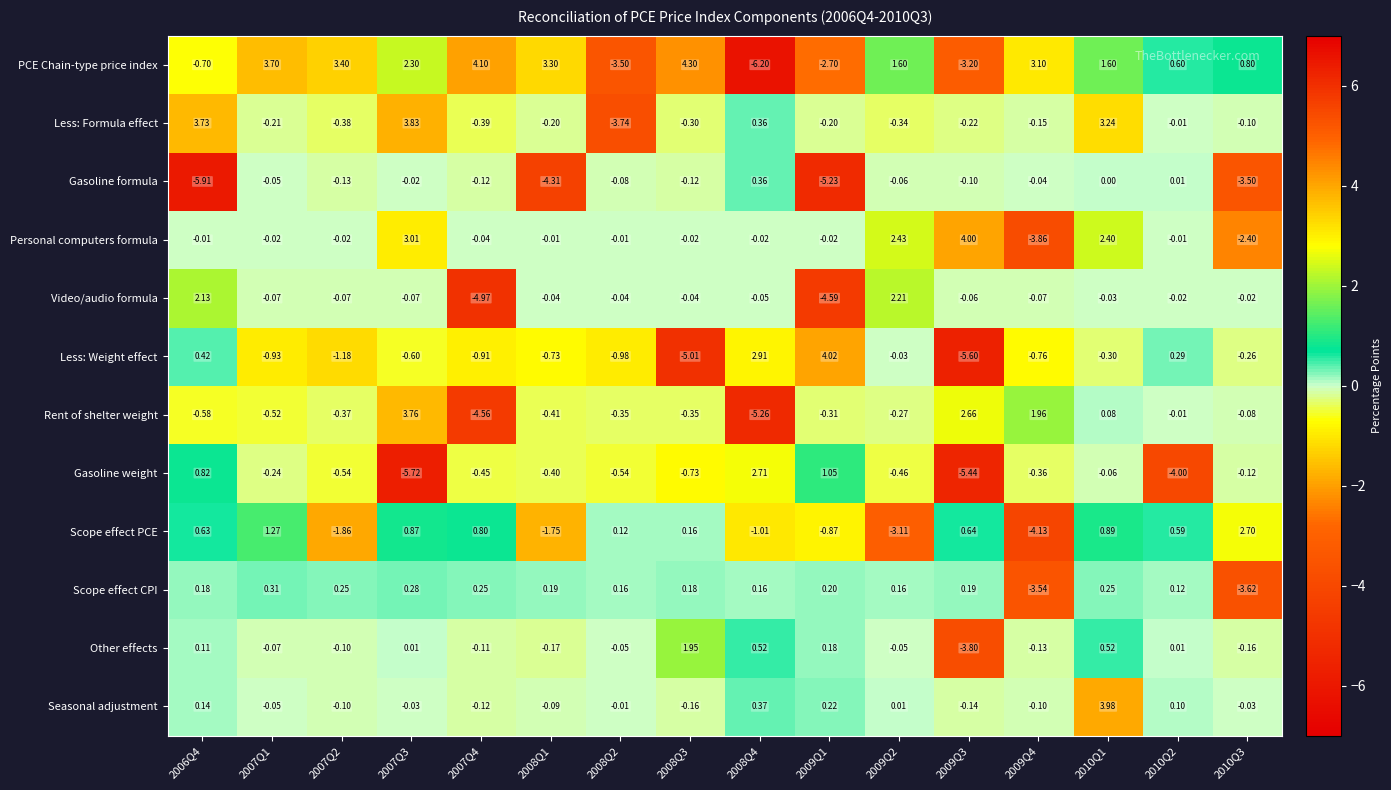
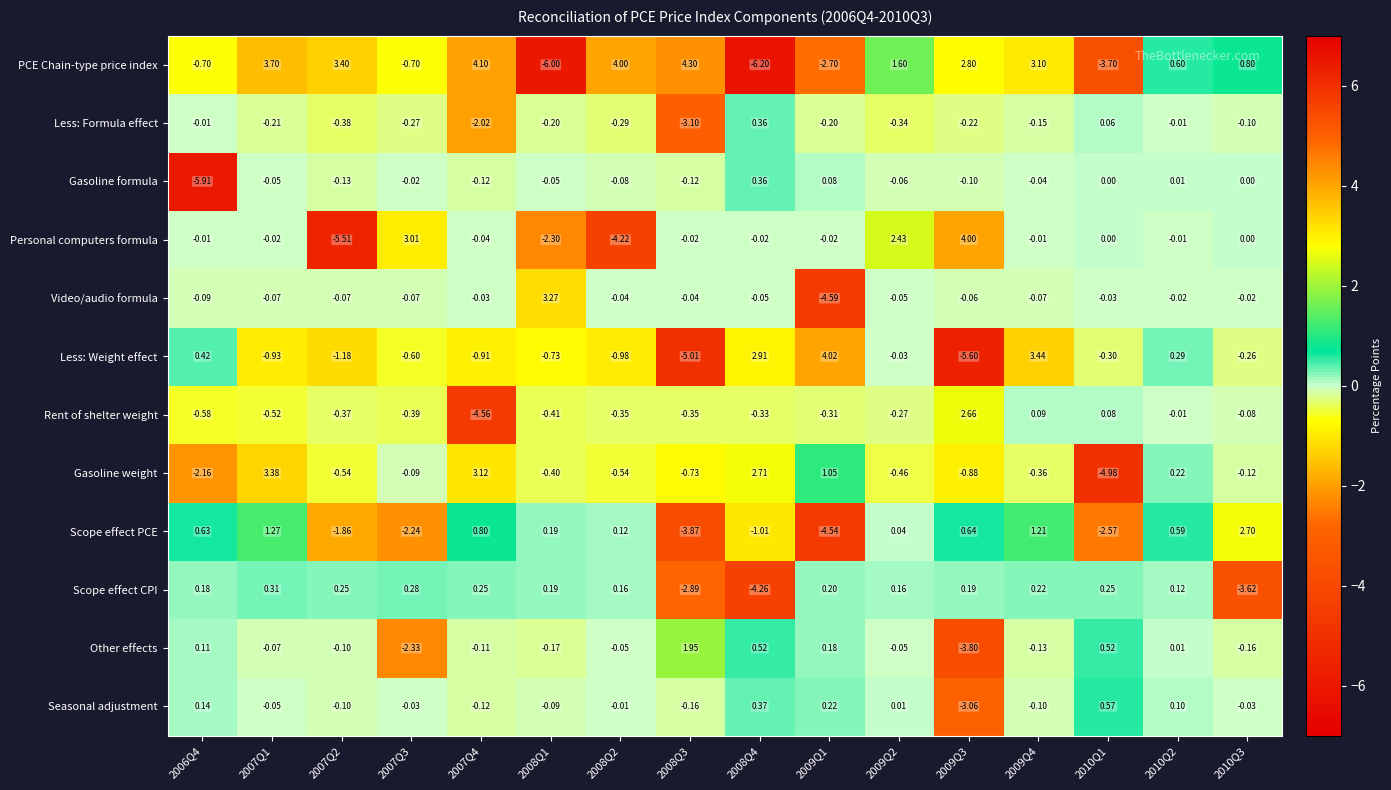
PCE Chain-type price index, 2007Q3: 2.30 -> -0.70
PCE Chain-type price index, 2008Q1: 3.30 -> -6.00
PCE Chain-type price index, 2008Q2: -3.50 -> 4.00
PCE Chain-type price index, 2009Q3: -3.20 -> 2.80
PCE Chain-type price index, 2010Q1: 1.60 -> -3.70
Less: Formula effect, 2006Q4: 3.73 -> -0.01
Less: Formula effect, 2007Q3: 3.83 -> -0.27
Less: Formula effect, 2007Q4: -0.39 -> -2.02
Less: Formula effect, 2008Q2: -3.74 -> -0.29
Less: Formula effect, 2008Q3: -0.30 -> -3.10
Less: Formula effect, 2010Q1: 3.24 -> 0.06
Gasoline formula, 2008Q1: -4.31 -> -0.05
Gasoline formula, 2009Q1: -5.23 -> 0.08
Gasoline formula, 2010Q3: -3.50 -> 0.00
Personal computers formula, 2007Q2: -0.02 -> -5.51
Personal computers formula, 2008Q1: -0.01 -> -2.30
Personal computers formula, 2008Q2: -0.01 -> -4.22
Personal computers formula, 2009Q4: -3.86 -> -0.01
Personal computers formula, 2010Q1: 2.40 -> 0.00
Personal computers formula, 2010Q3: -2.40 -> 0.00
Video/audio formula, 2006Q4: 2.13 -> -0.09
Video/audio formula, 2007Q4: -4.97 -> -0.03
Video/audio formula, 2008Q1: -0.04 -> 3.27
Video/audio formula, 2009Q2: 2.21 -> -0.05
Less: Weight effect, 2009Q4: -0.76 -> 3.44
Rent of shelter weight, 2007Q3: 3.76 -> -0.39
Rent of shelter weight, 2008Q4: -5.26 -> -0.33
Rent of shelter weight, 2009Q4: 1.96 -> 0.09
Gasoline weight, 2006Q4: 0.82 -> -2.16
Gasoline weight, 2007Q1: -0.24 -> 3.38
Gasoline weight, 2007Q3: -5.72 -> -0.09
Gasoline weight, 2007Q4: -0.45 -> 3.12
Gasoline weight, 2009Q3: -5.44 -> -0.88
Gasoline weight, 2010Q1: -0.06 -> -4.98
Gasoline weight, 2010Q2: -4.00 -> 0.22
Scope effect PCE, 2007Q3: 0.87 -> -2.24
Scope effect PCE, 2008Q1: -1.75 -> 0.19
Scope effect PCE, 2008Q3: 0.16 -> -3.87
Scope effect PCE, 2009Q1: -0.87 -> -4.54
Scope effect PCE, 2009Q2: -3.11 -> 0.04
Scope effect PCE, 2009Q4: -4.13 -> 1.21
Scope effect PCE, 2010Q1: 0.89 -> -2.57
Scope effect CPI, 2008Q3: 0.18 -> -2.89
Scope effect CPI, 2008Q4: 0.16 -> -4.26
Scope effect CPI, 2009Q4: -3.54 -> 0.22
Other effects, 2007Q3: 0.01 -> -2.33
Seasonal adjustment, 2009Q3: -0.14 -> -3.06
Seasonal adjustment, 2010Q1: 3.98 -> 0.57
